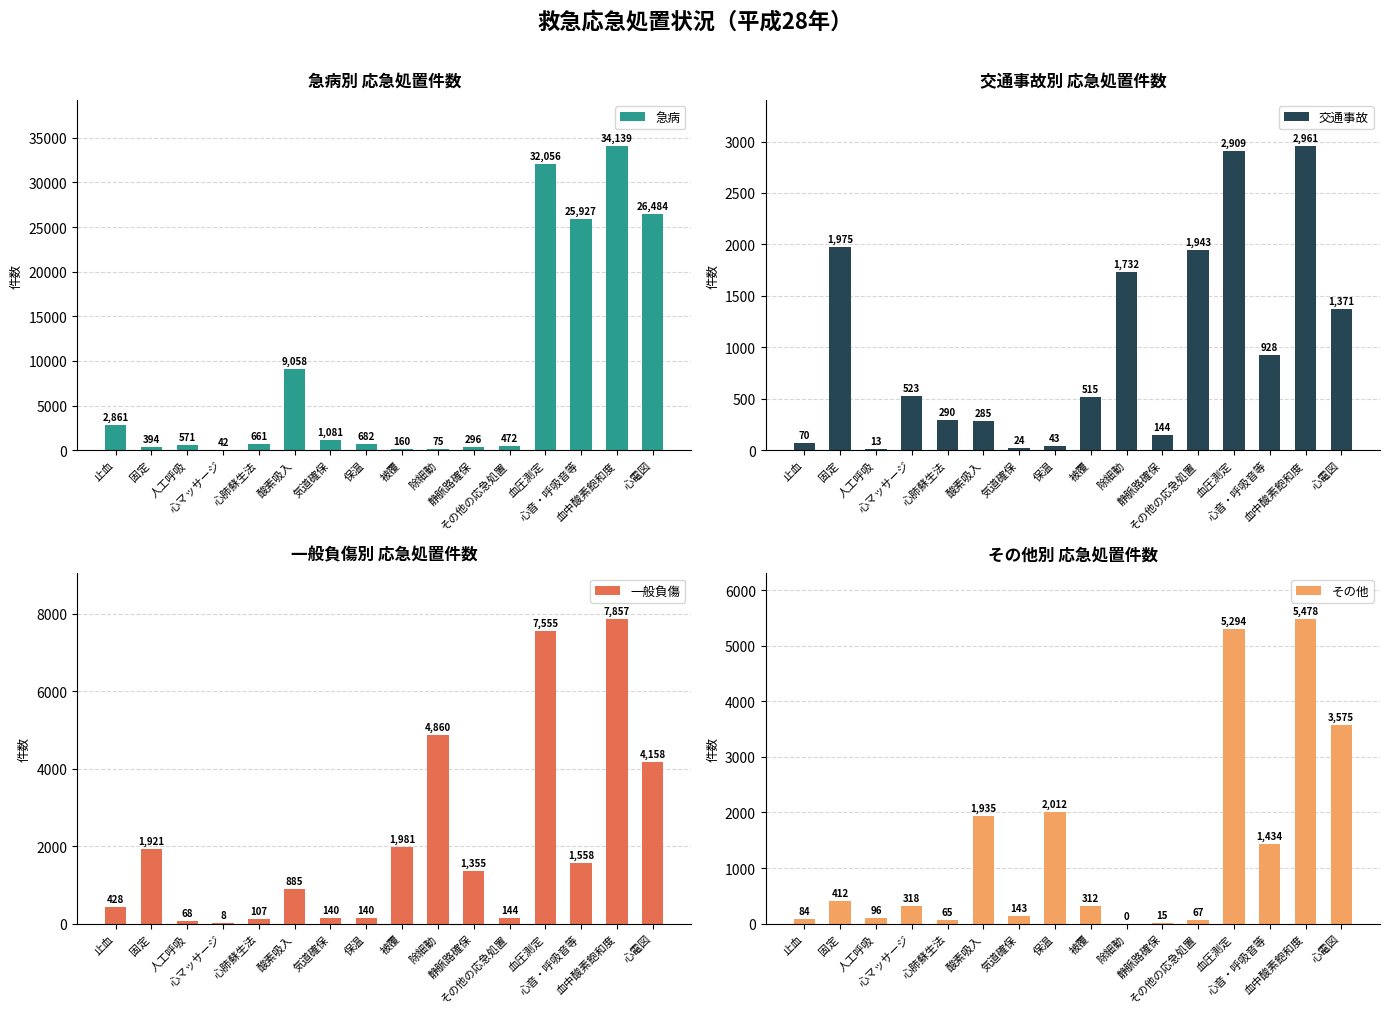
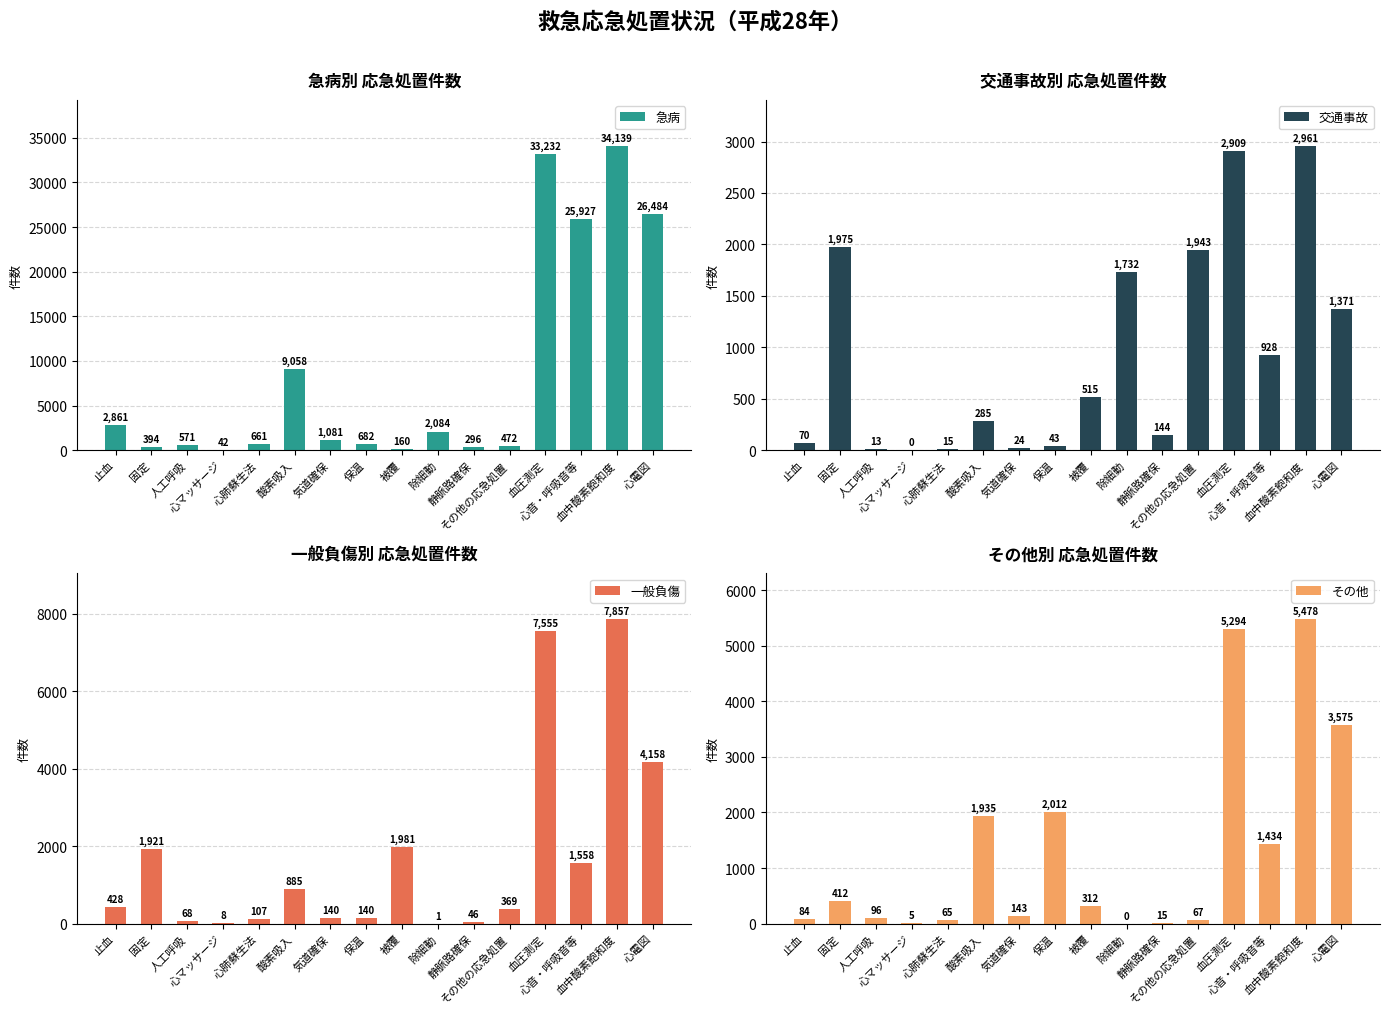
急病別 応急処置件数, 除細動: 75 -> 2,084
急病別 応急処置件数, 血圧測定: 32,056 -> 33,232
交通事故別 応急処置件数, 心マッサージ: 523 -> 0
交通事故別 応急処置件数, 心肺蘇生法: 290 -> 15
一般負傷別 応急処置件数, 除細動: 4,860 -> 1
一般負傷別 応急処置件数, 静脈路確保: 1,355 -> 46
一般負傷別 応急処置件数, その他の応急処置: 144 -> 369
その他別 応急処置件数, 心マッサージ: 318 -> 5
